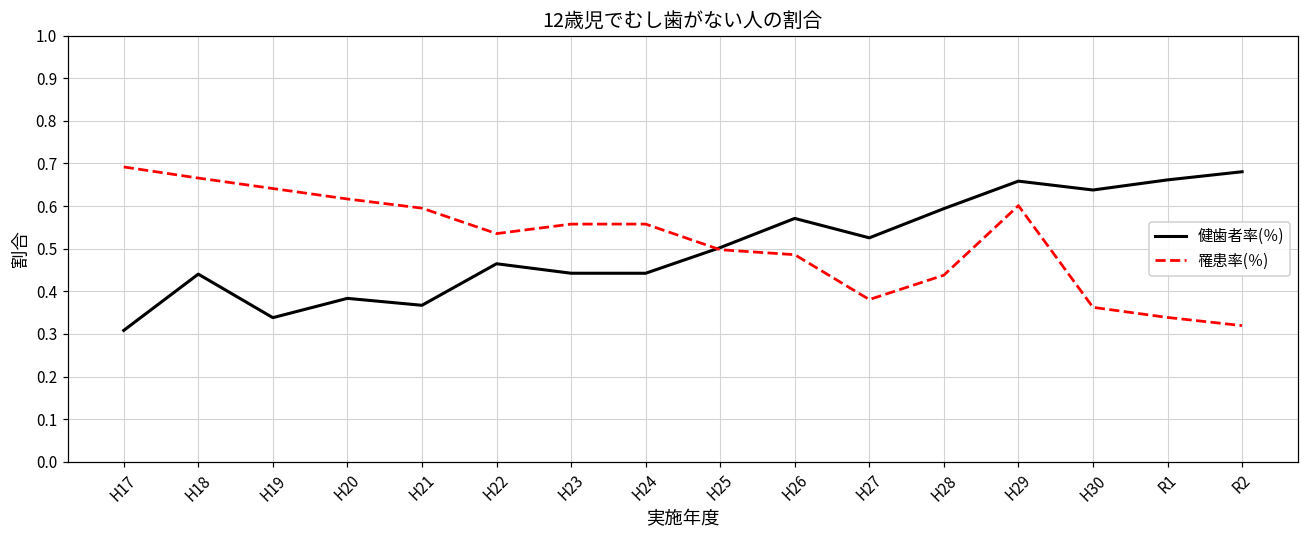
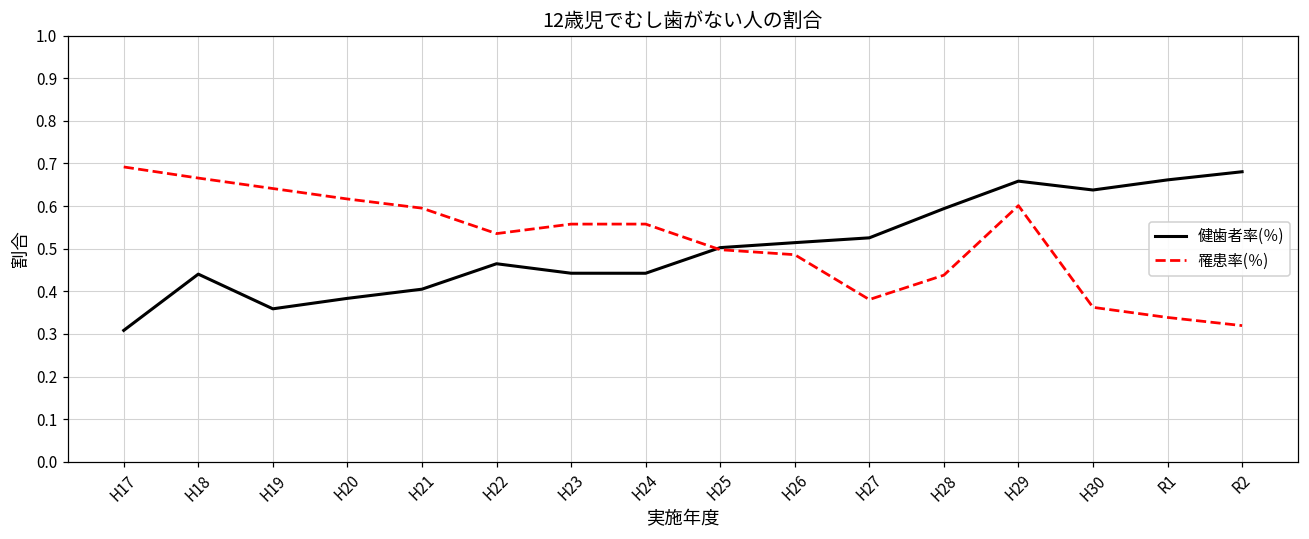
健歯者率(％), H19: 0.34 -> 0.36
健歯者率(％), H21: 0.37 -> 0.40
健歯者率(％), H26: 0.57 -> 0.51
